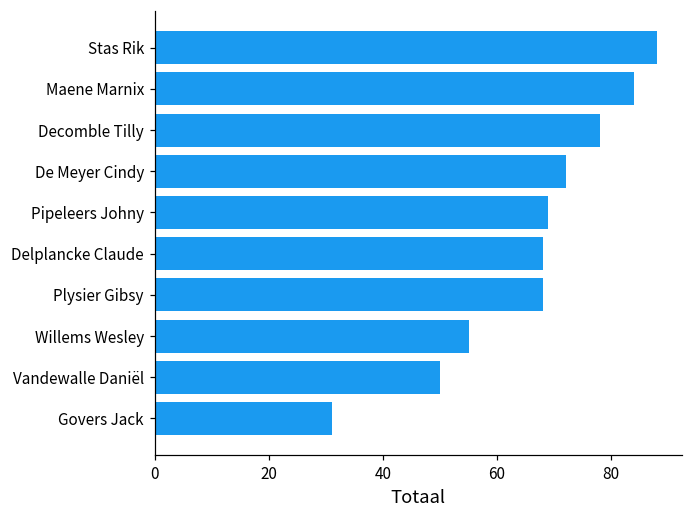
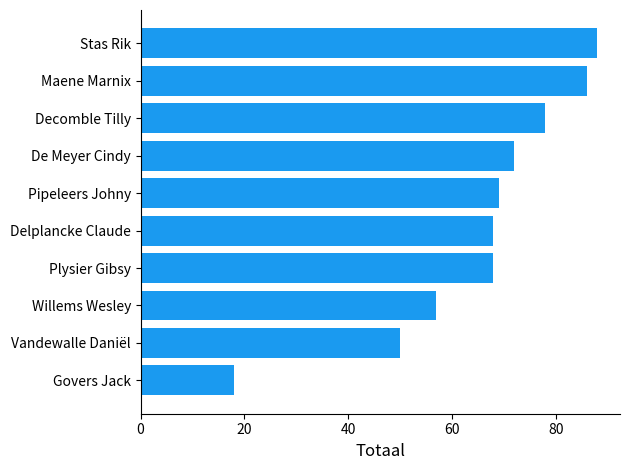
Maene Marnix: 84 -> 86
Willems Wesley: 55 -> 57
Govers Jack: 31 -> 18
